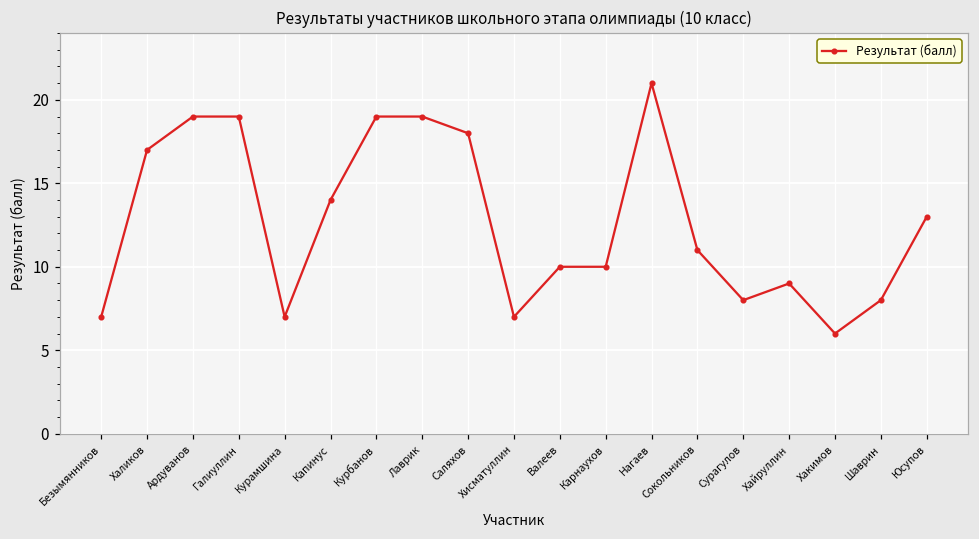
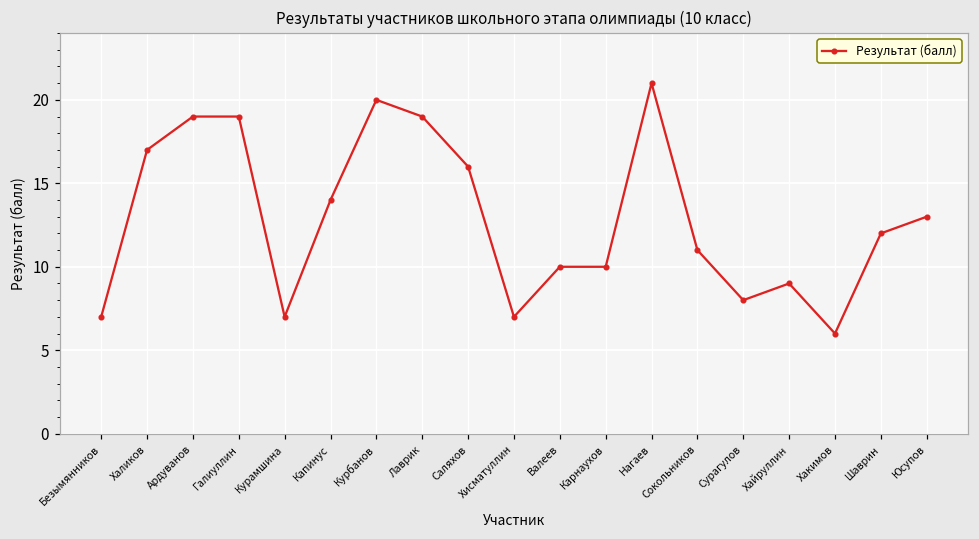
Курбанов: 19 -> 20
Саляхов: 18 -> 16
Шаврин: 8 -> 12
